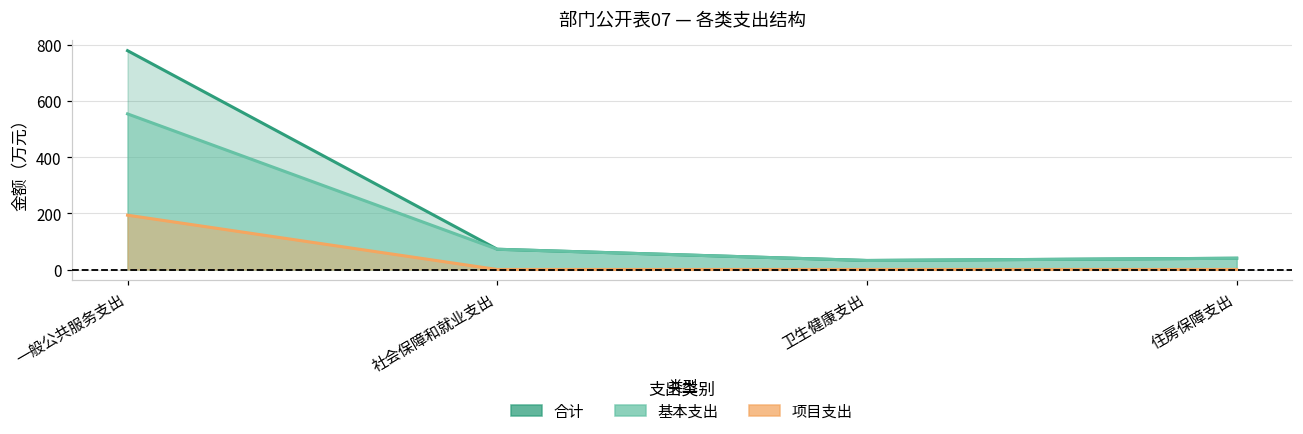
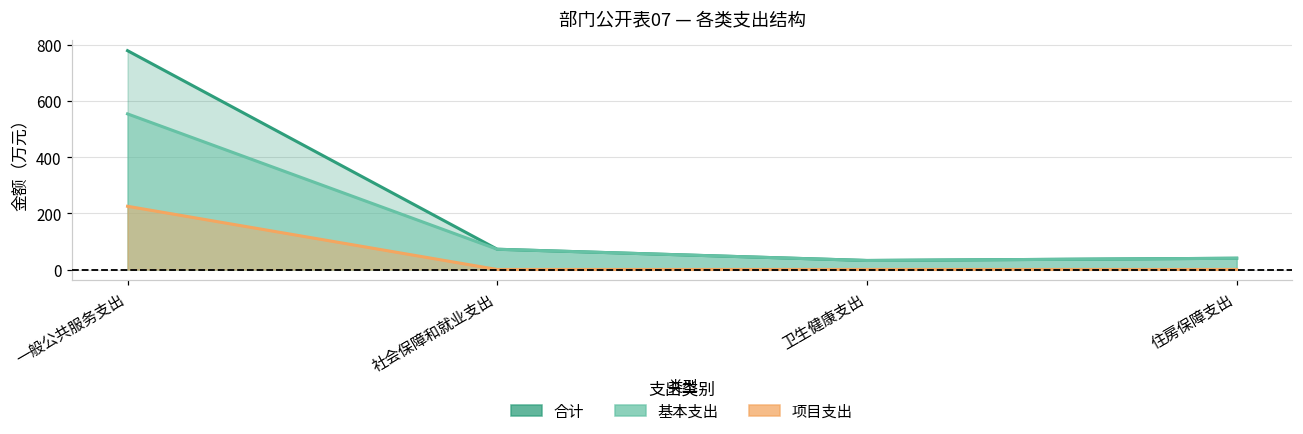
项目支出, 一般公共服务支出: 190 -> 230
